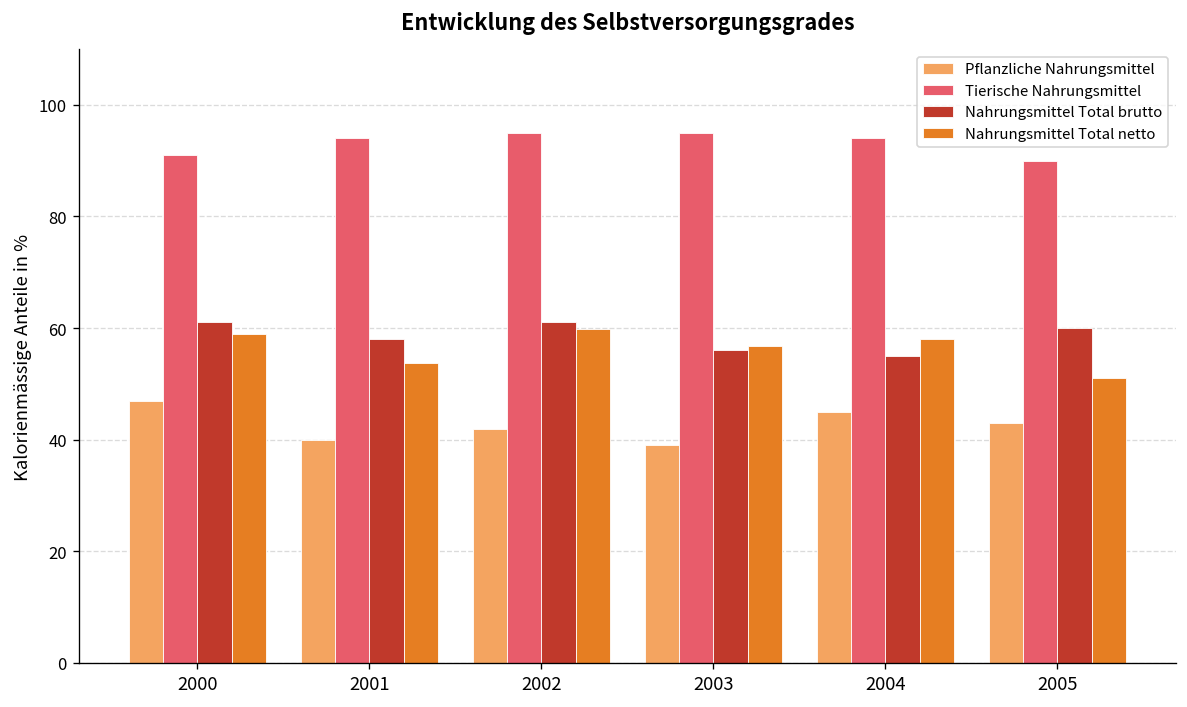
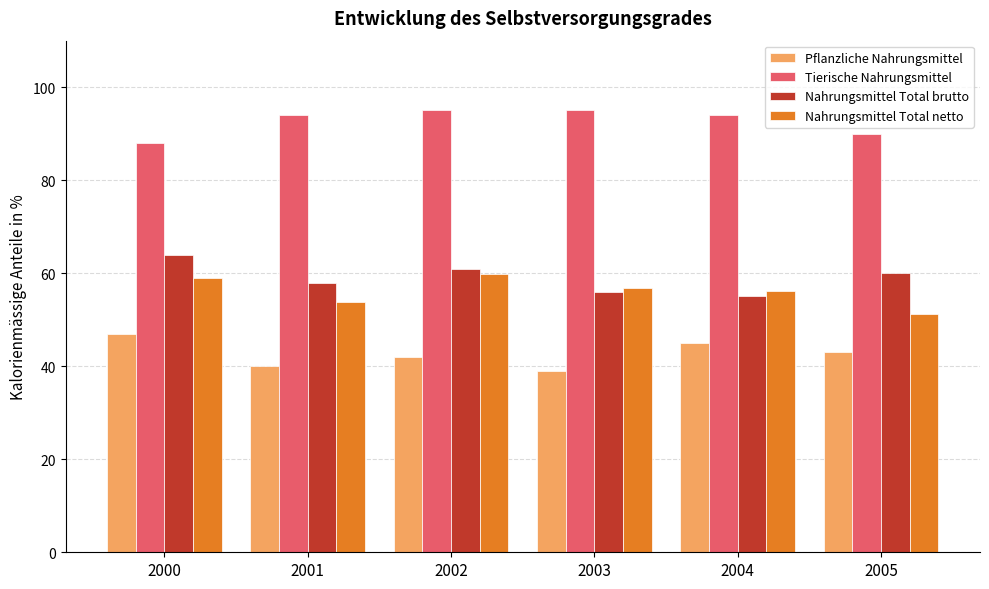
Tierische Nahrungsmittel, 2000: 91 -> 88
Nahrungsmittel Total brutto, 2000: 61 -> 64
Nahrungsmittel Total netto, 2004: 58 -> 56
